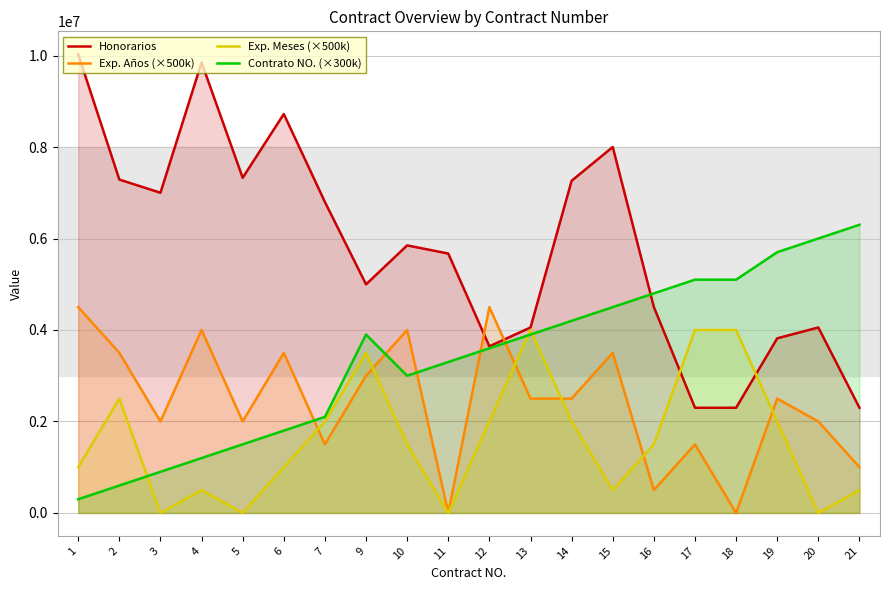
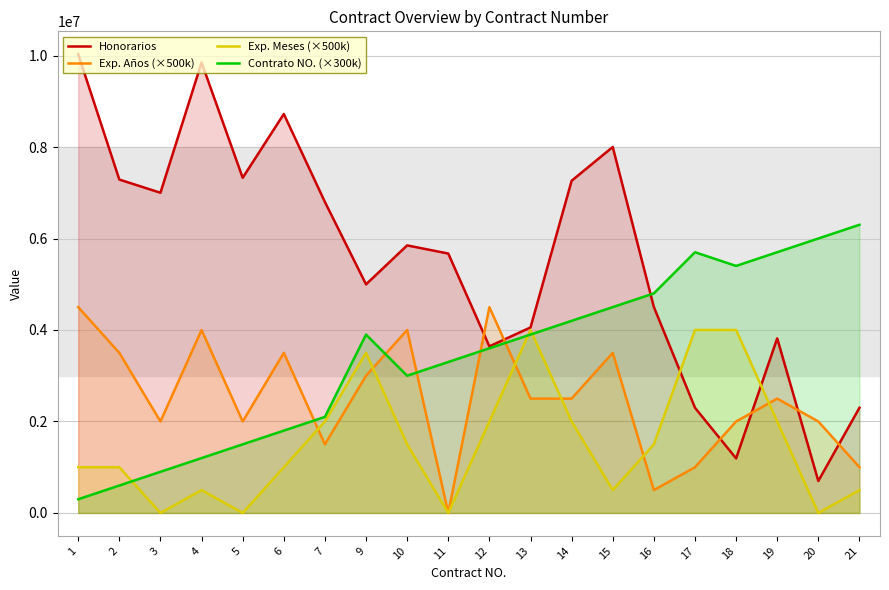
Exp. Meses (×500k), 2: 2500000 -> 1000000
Exp. Años (×500k), 17: 1500000 -> 1000000
Contrato NO. (×300k), 17: 5100000 -> 5700000
Honorarios, 18: 2300000 -> 1200000
Exp. Años (×500k), 18: 0 -> 2000000
Contrato NO. (×300k), 18: 5100000 -> 5400000
Honorarios, 20: 4100000 -> 700000
